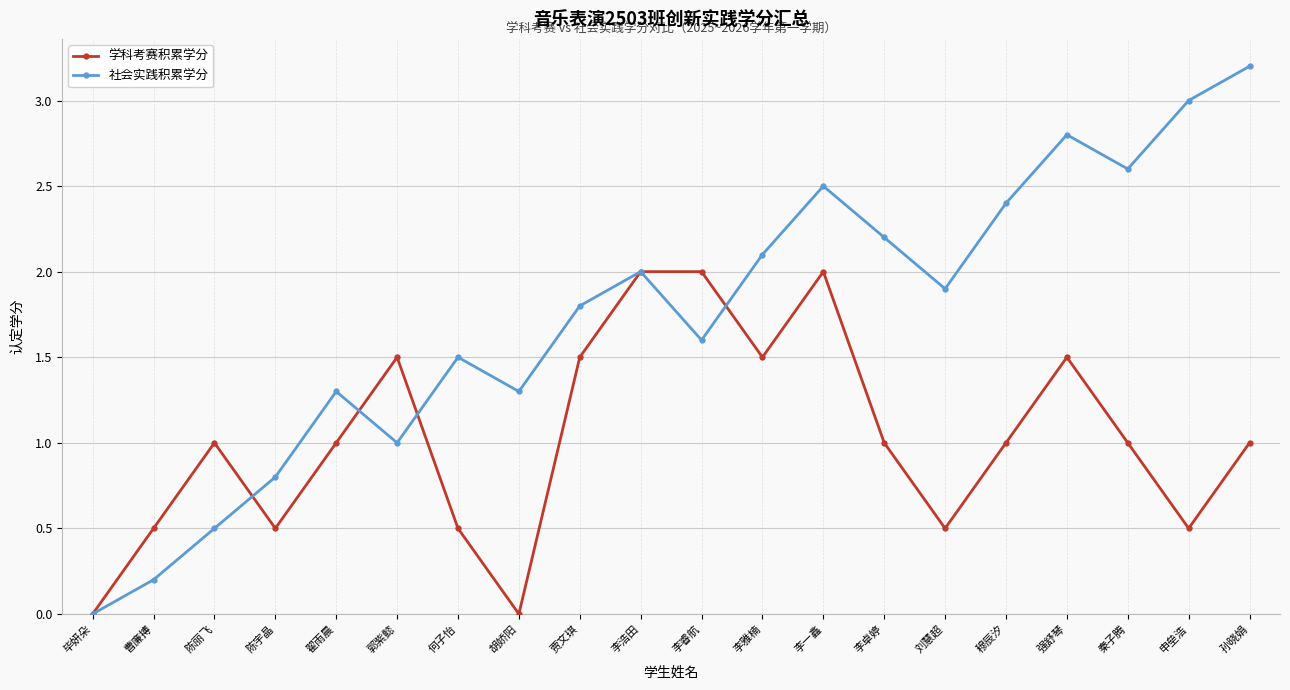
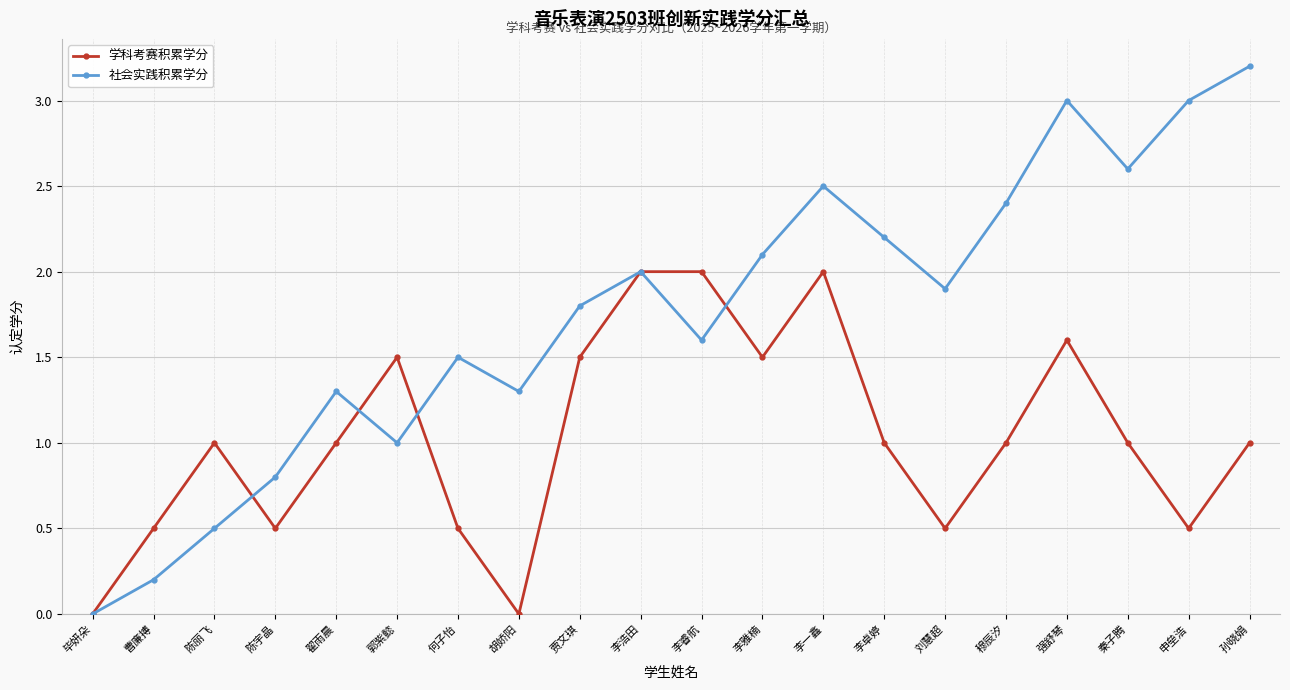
学科考赛积累学分, 强舒琴: 1.5 -> 1.6
社会实践积累学分, 强舒琴: 2.8 -> 3.0
